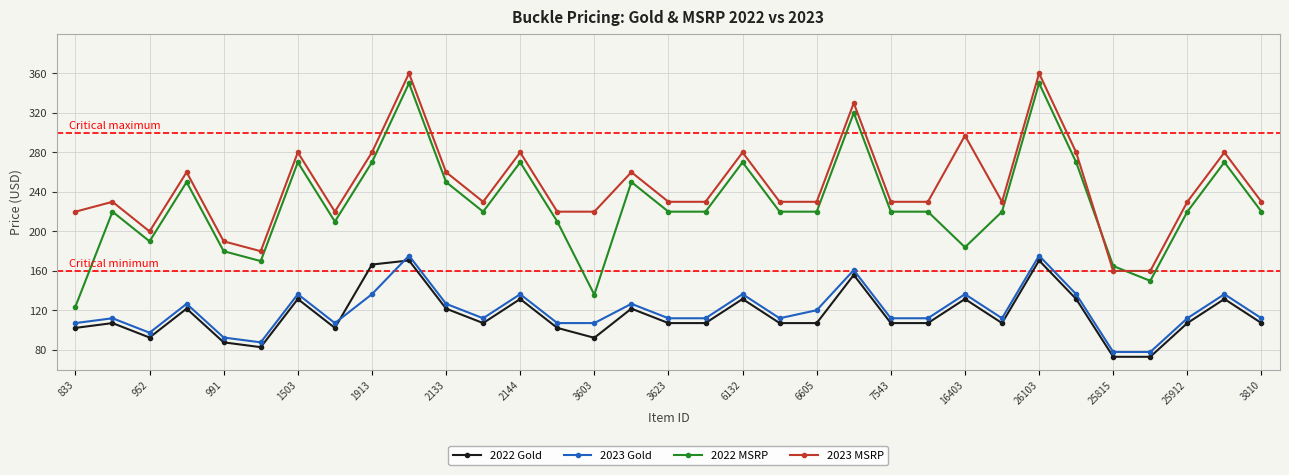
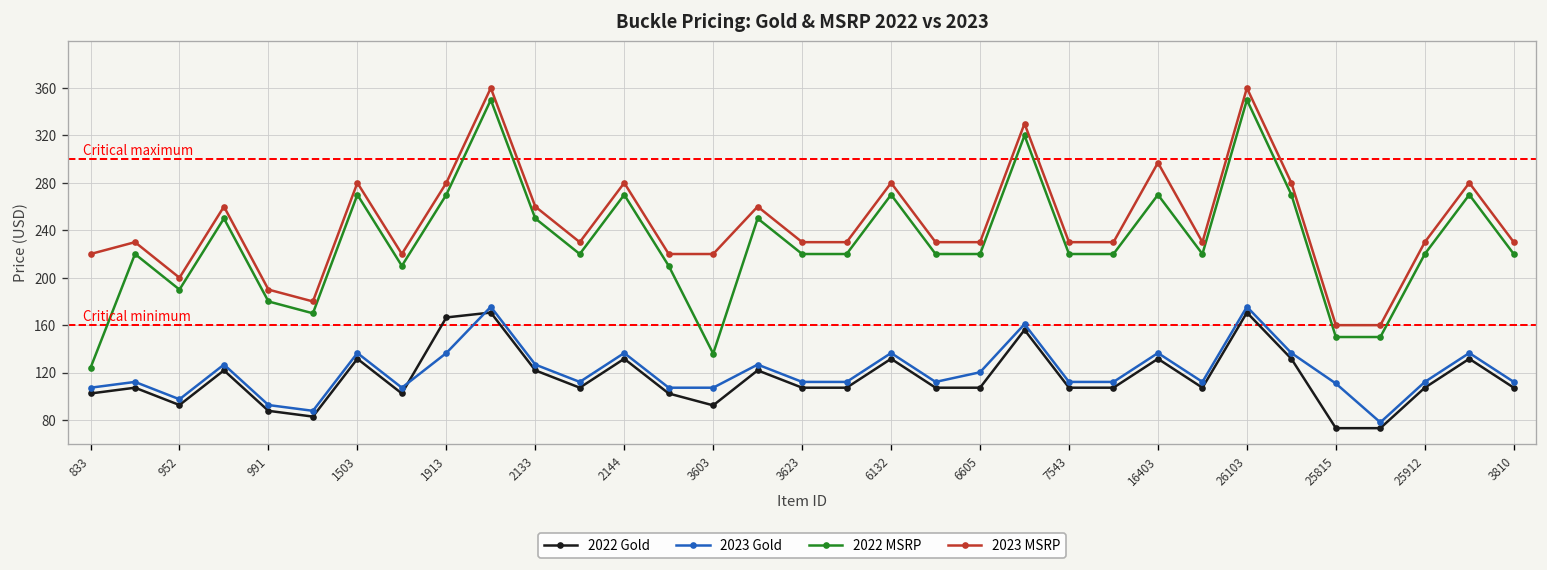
2022 MSRP, 16403: 180 -> 270
2023 Gold, 25815: 80 -> 110
2022 MSRP, 25815: 170 -> 150
